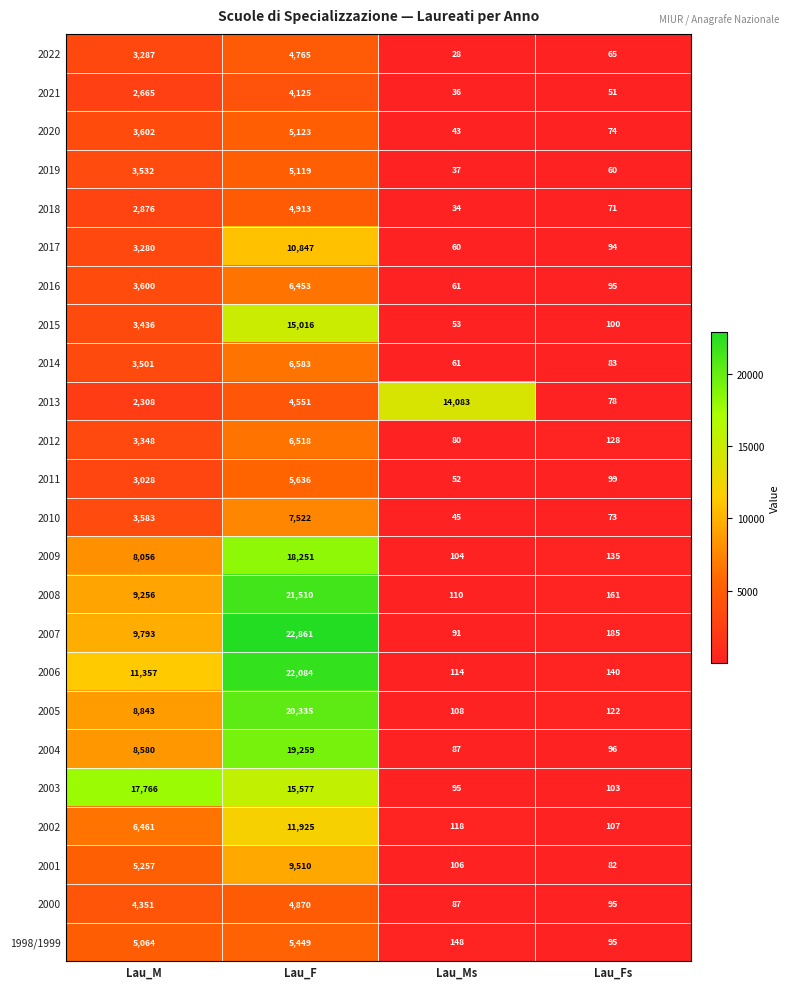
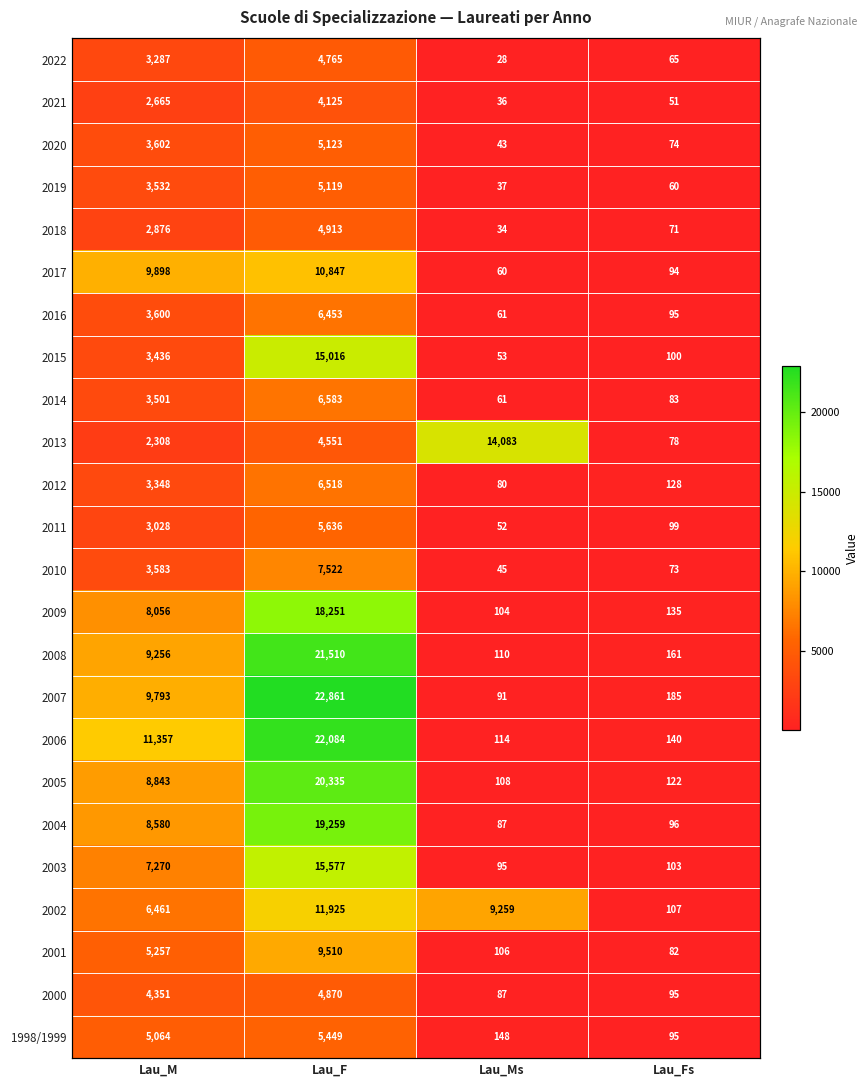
2017, Lau_M: 3,280 -> 9,898
2003, Lau_M: 17,766 -> 7,270
2002, Lau_Ms: 118 -> 9,259
